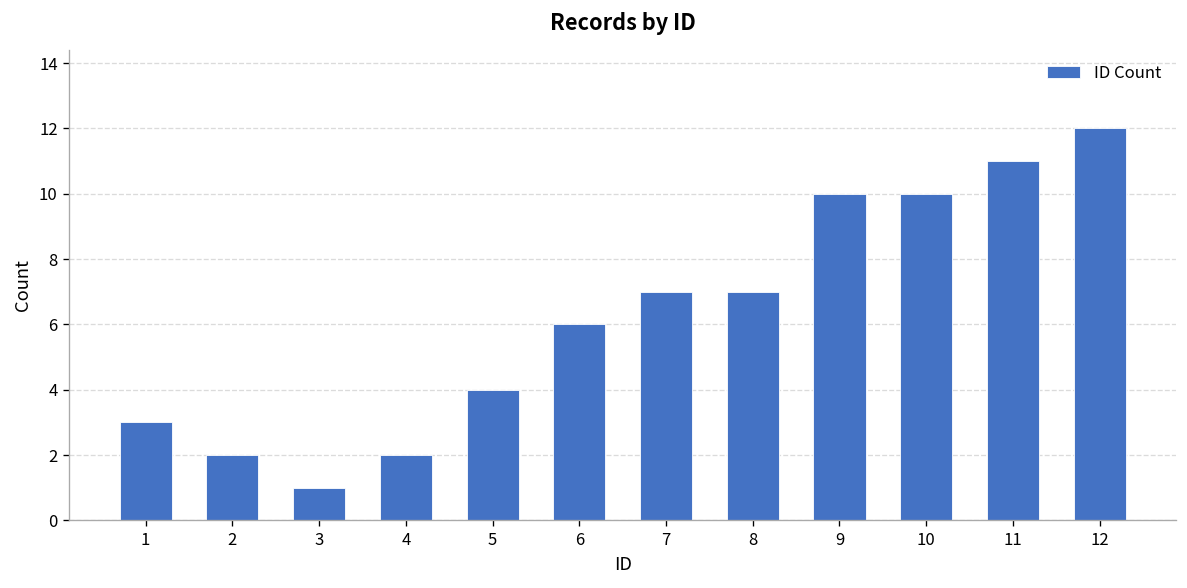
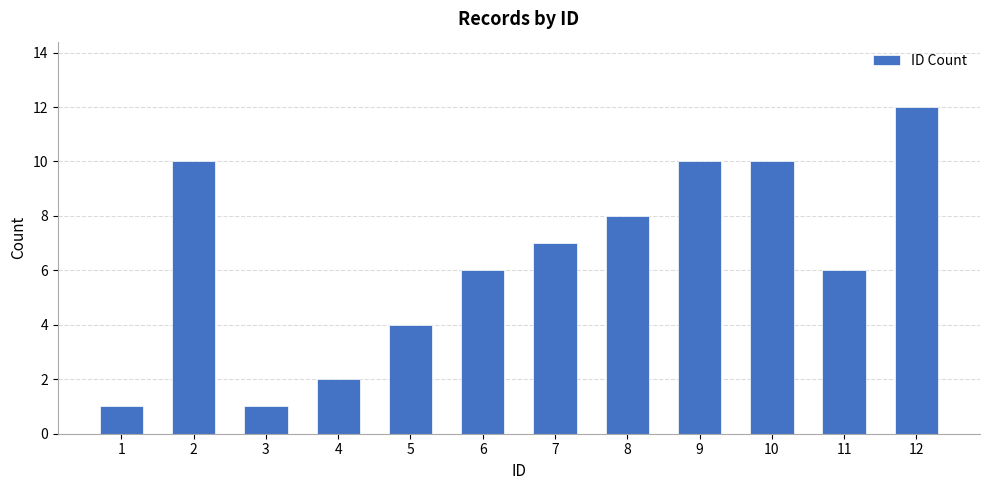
1: 3 -> 1
2: 2 -> 10
8: 7 -> 8
11: 11 -> 6
